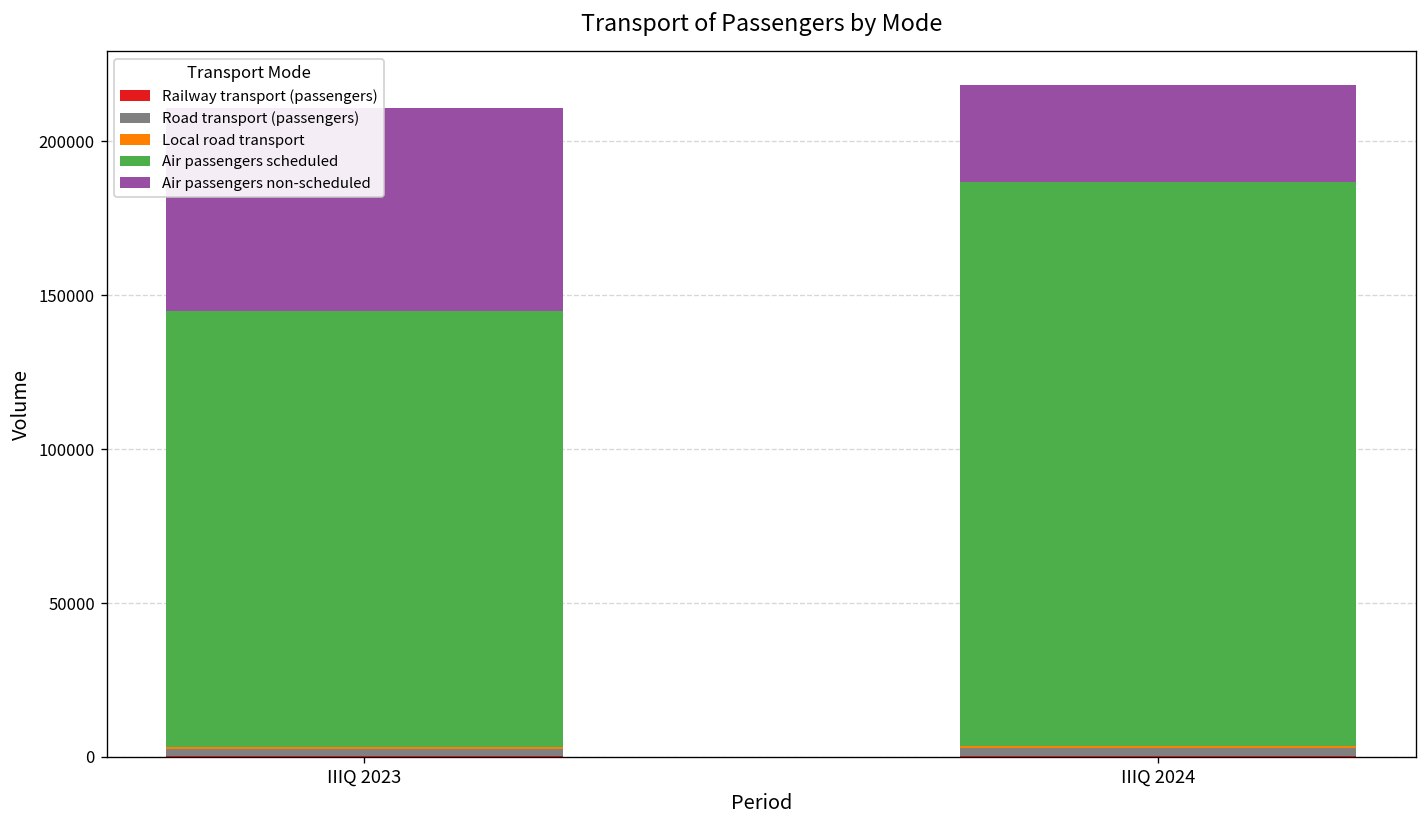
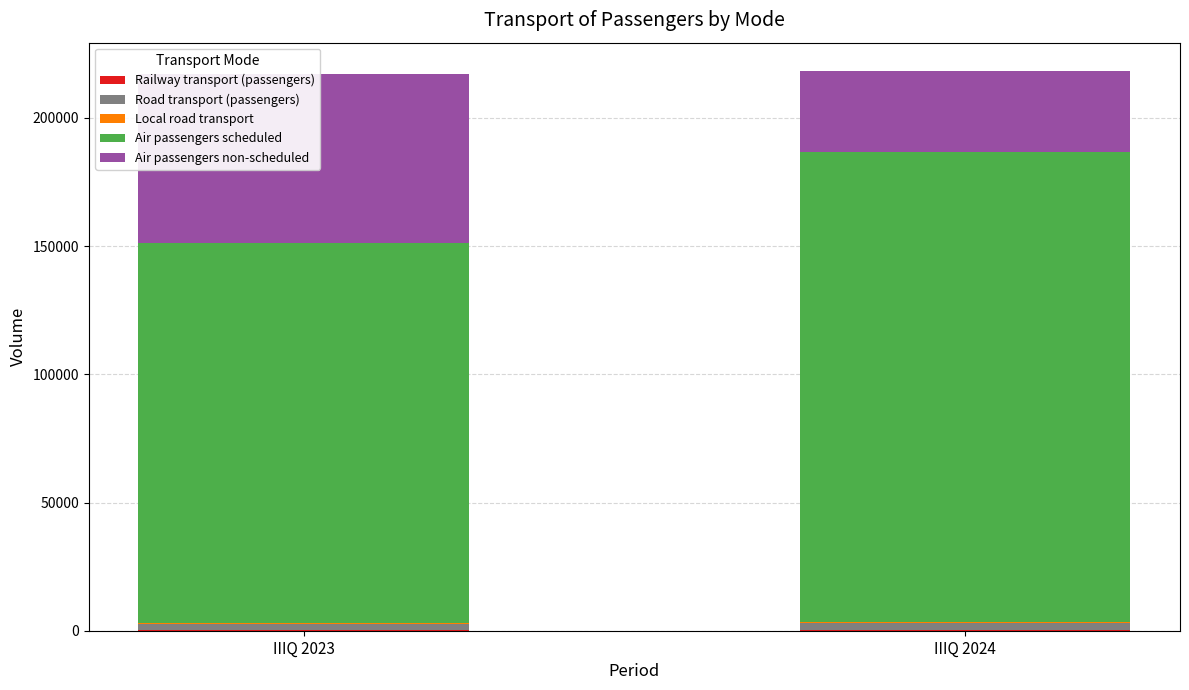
Air passengers scheduled, IIIQ 2023: 142000 -> 148000
